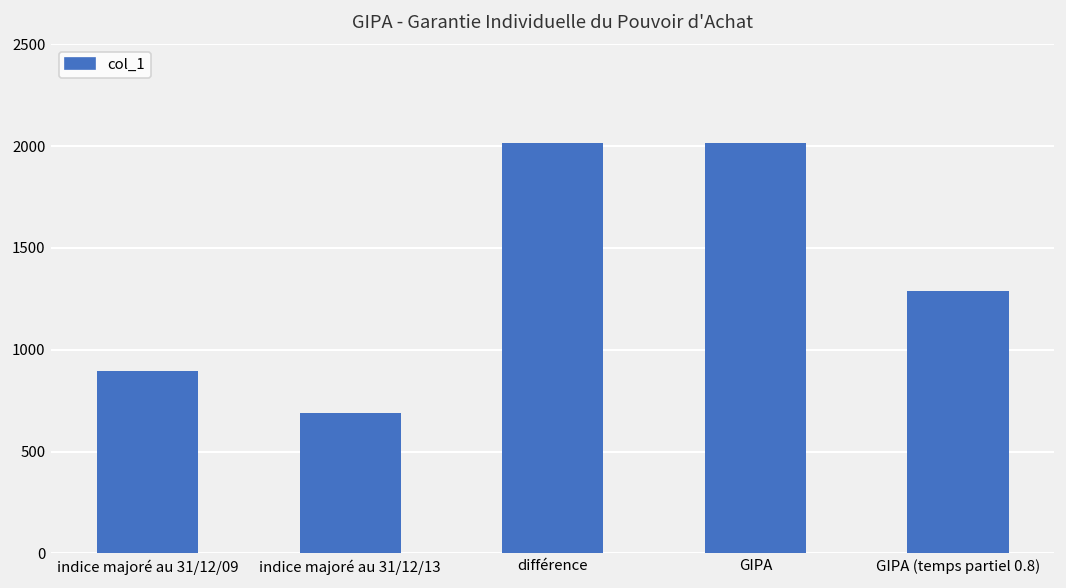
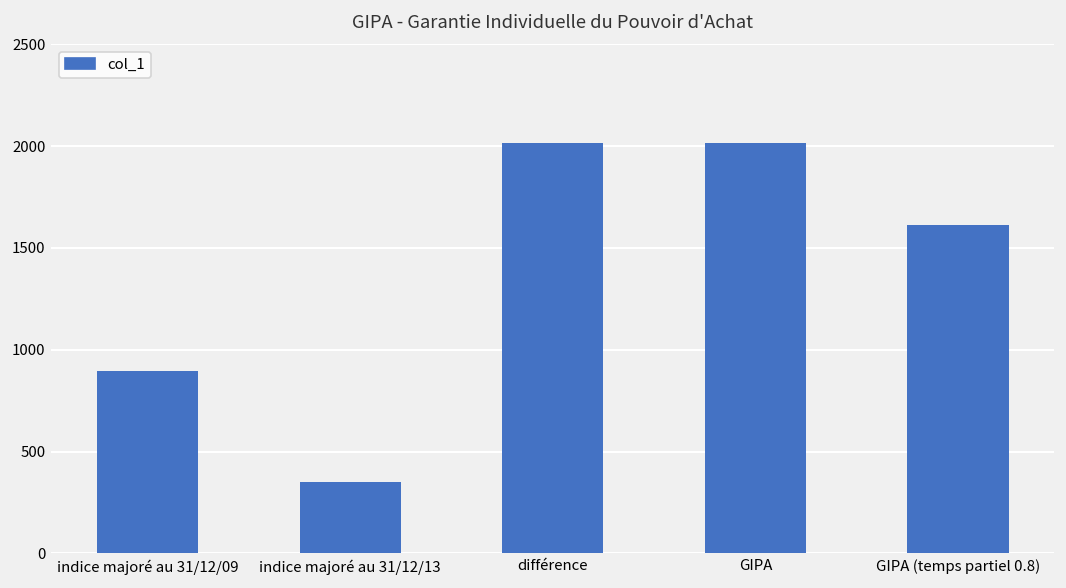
indice majoré au 31/12/13: 690 -> 350
GIPA (temps partiel 0.8): 1290 -> 1610
